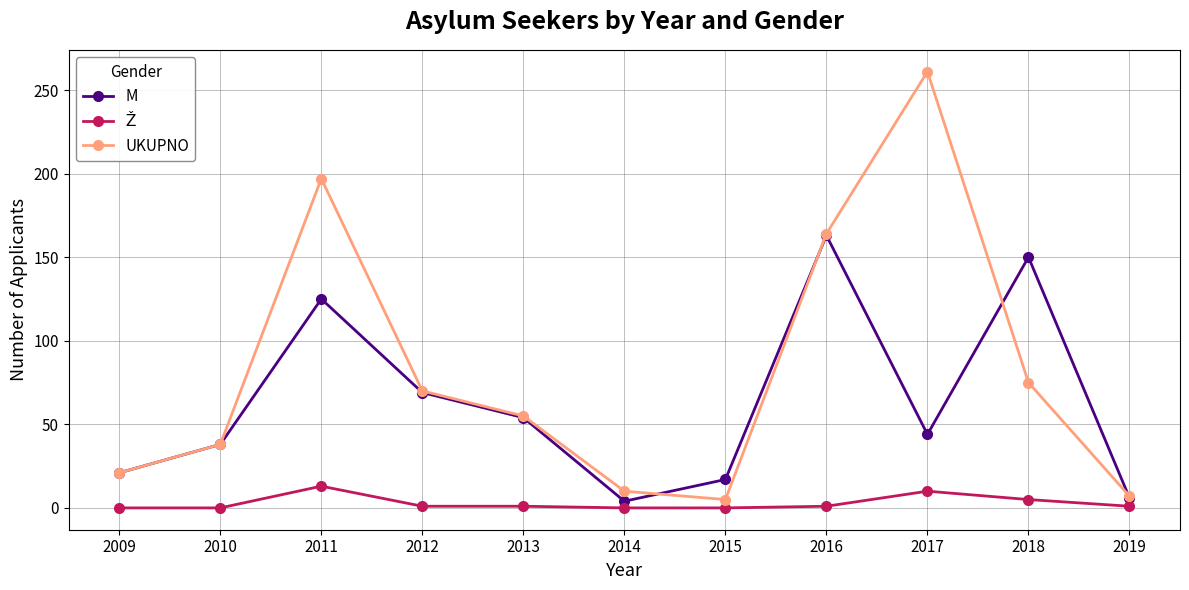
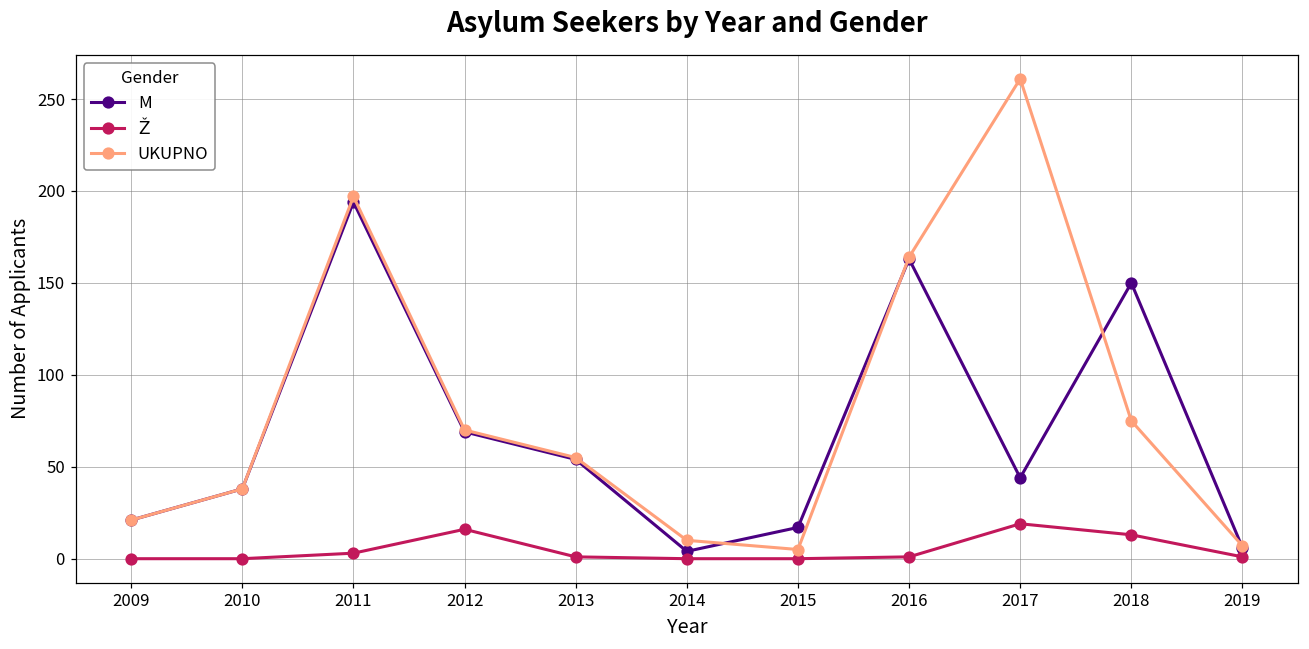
M, 2011: 125 -> 194
Ž, 2011: 13 -> 3
Ž, 2012: 1 -> 16
Ž, 2017: 10 -> 19
Ž, 2018: 5 -> 13
